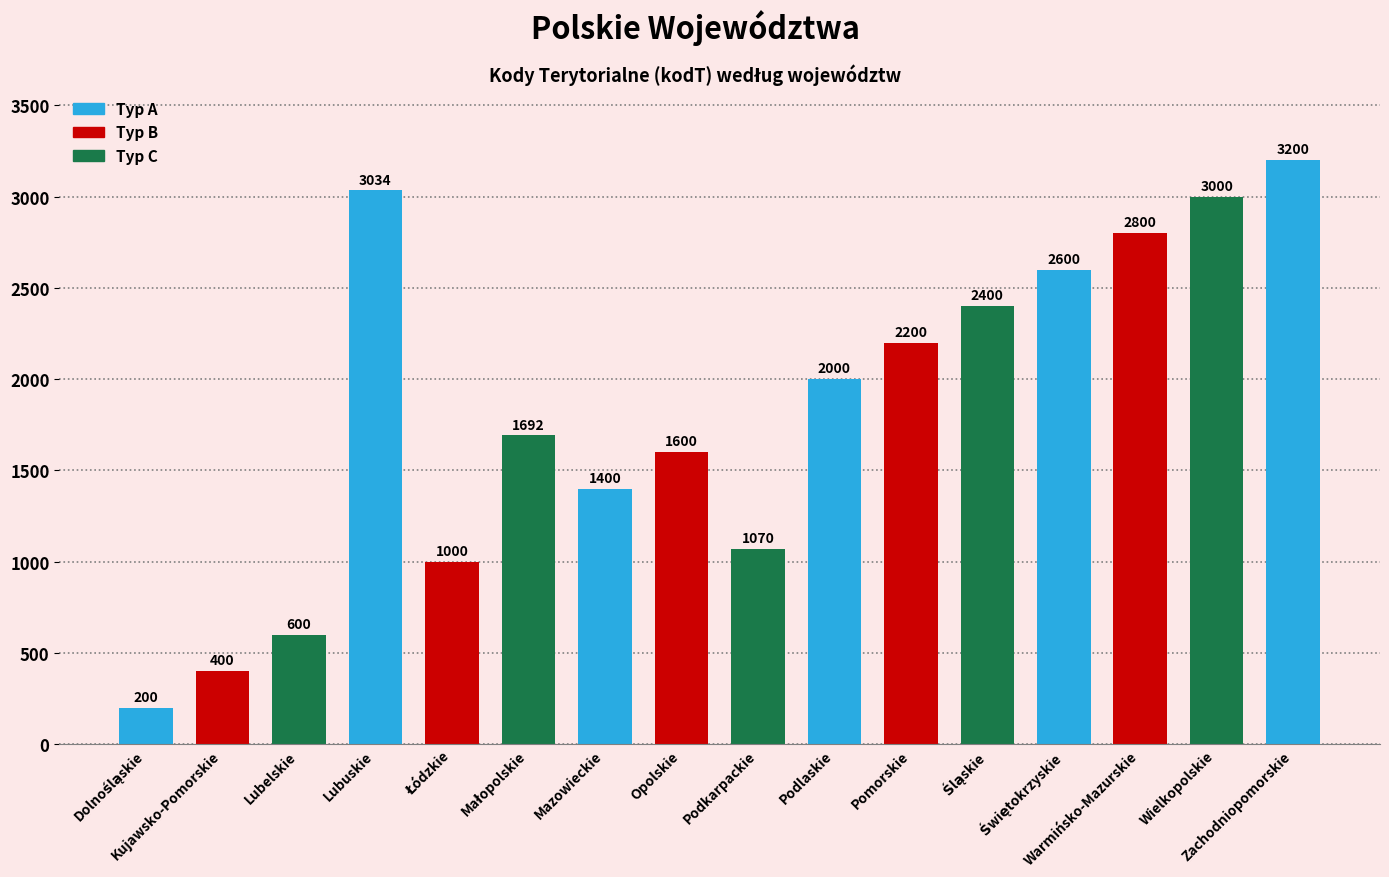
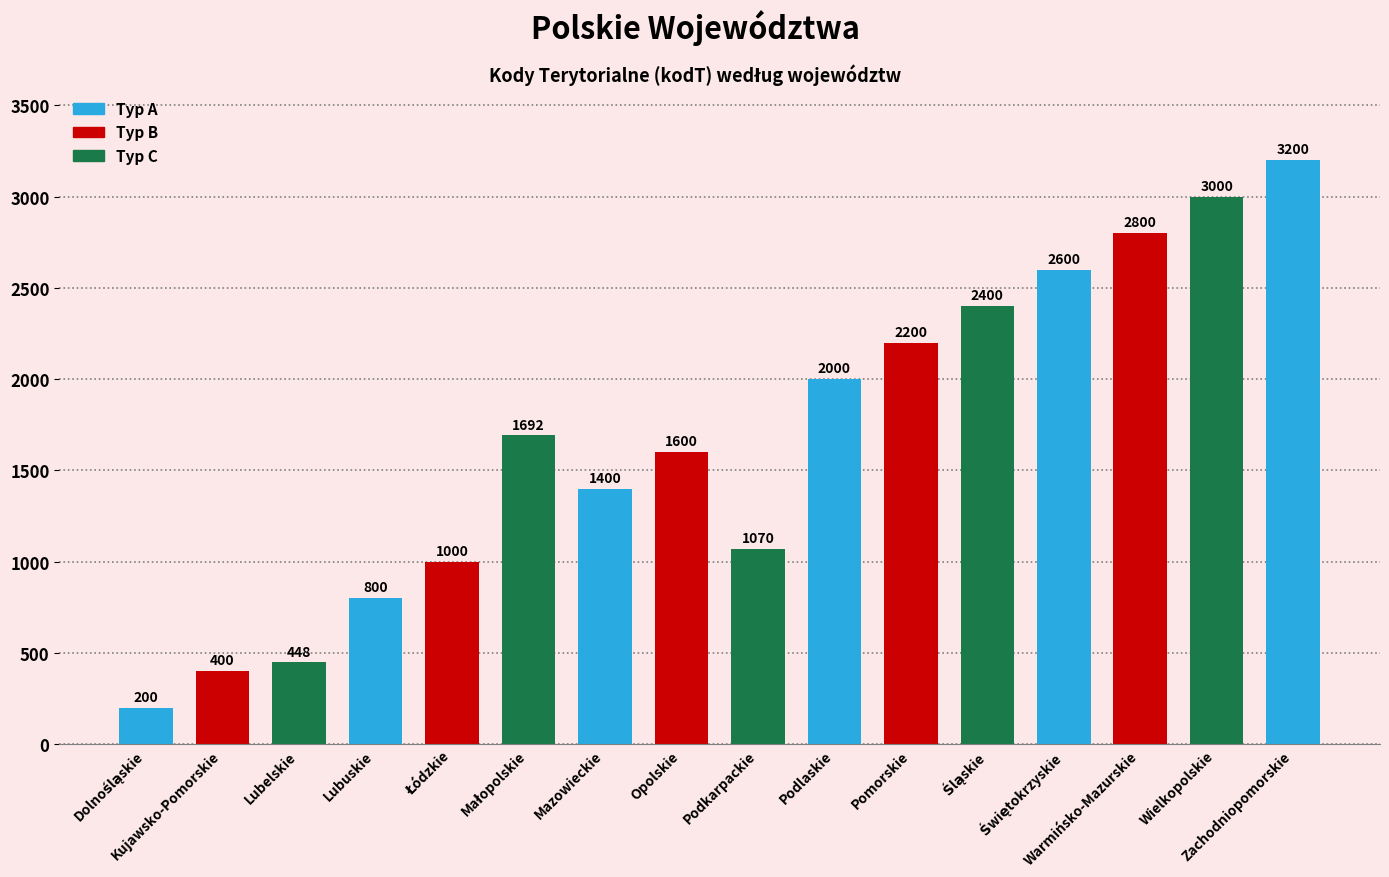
Lubelskie: 600 -> 448
Lubuskie: 3034 -> 800
